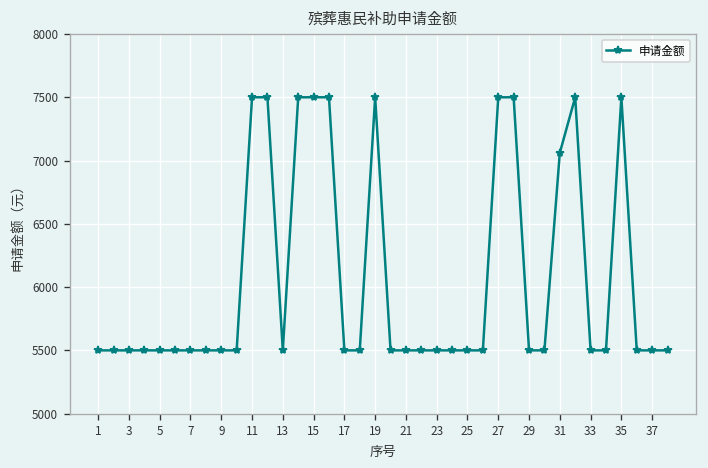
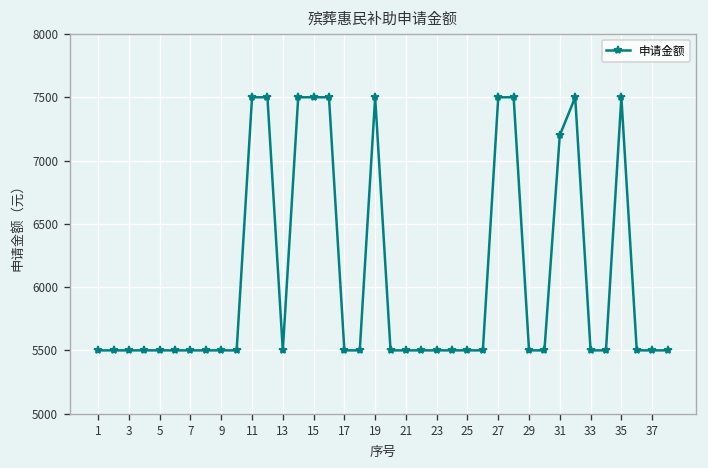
31: 7060 -> 7200
